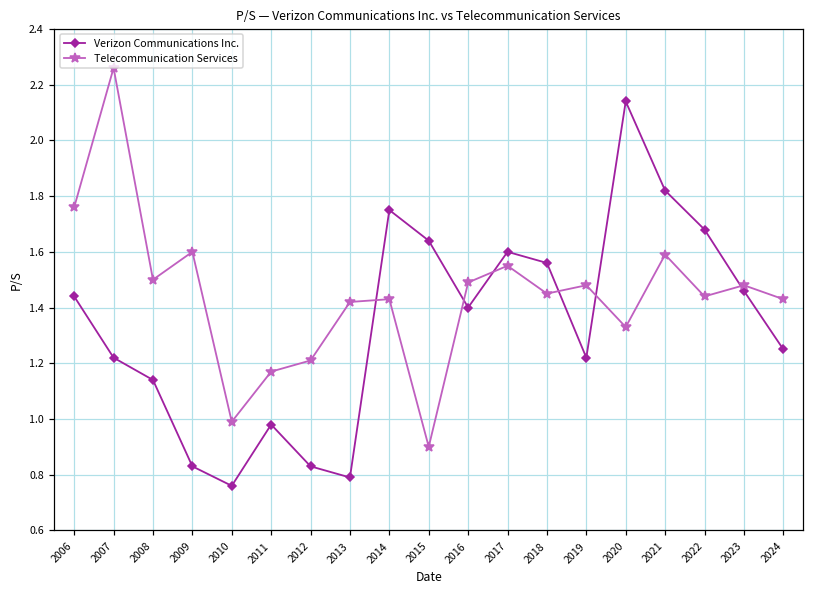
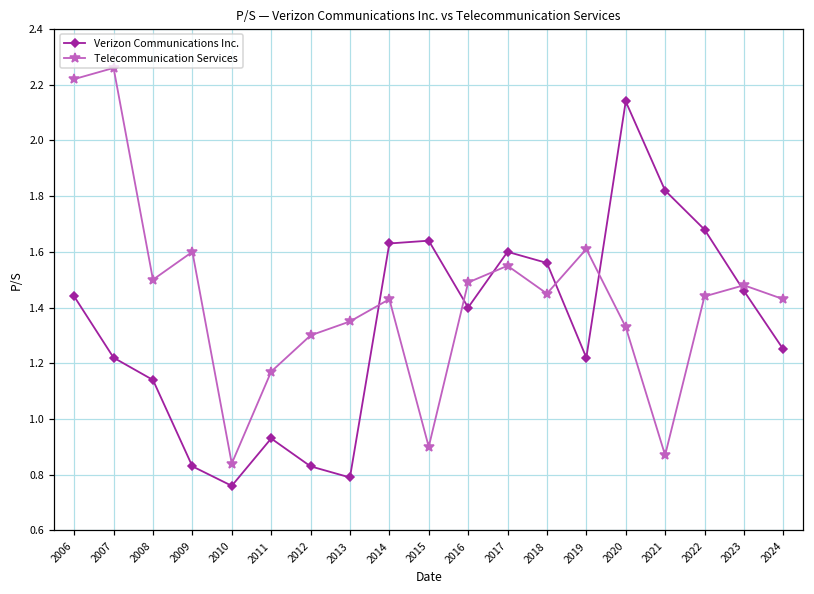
Telecommunication Services, 2006: 1.76 -> 2.22
Telecommunication Services, 2010: 0.99 -> 0.84
Verizon Communications Inc., 2011: 0.98 -> 0.93
Telecommunication Services, 2012: 1.21 -> 1.30
Telecommunication Services, 2013: 1.42 -> 1.35
Verizon Communications Inc., 2014: 1.75 -> 1.63
Telecommunication Services, 2019: 1.48 -> 1.61
Telecommunication Services, 2021: 1.59 -> 0.87
